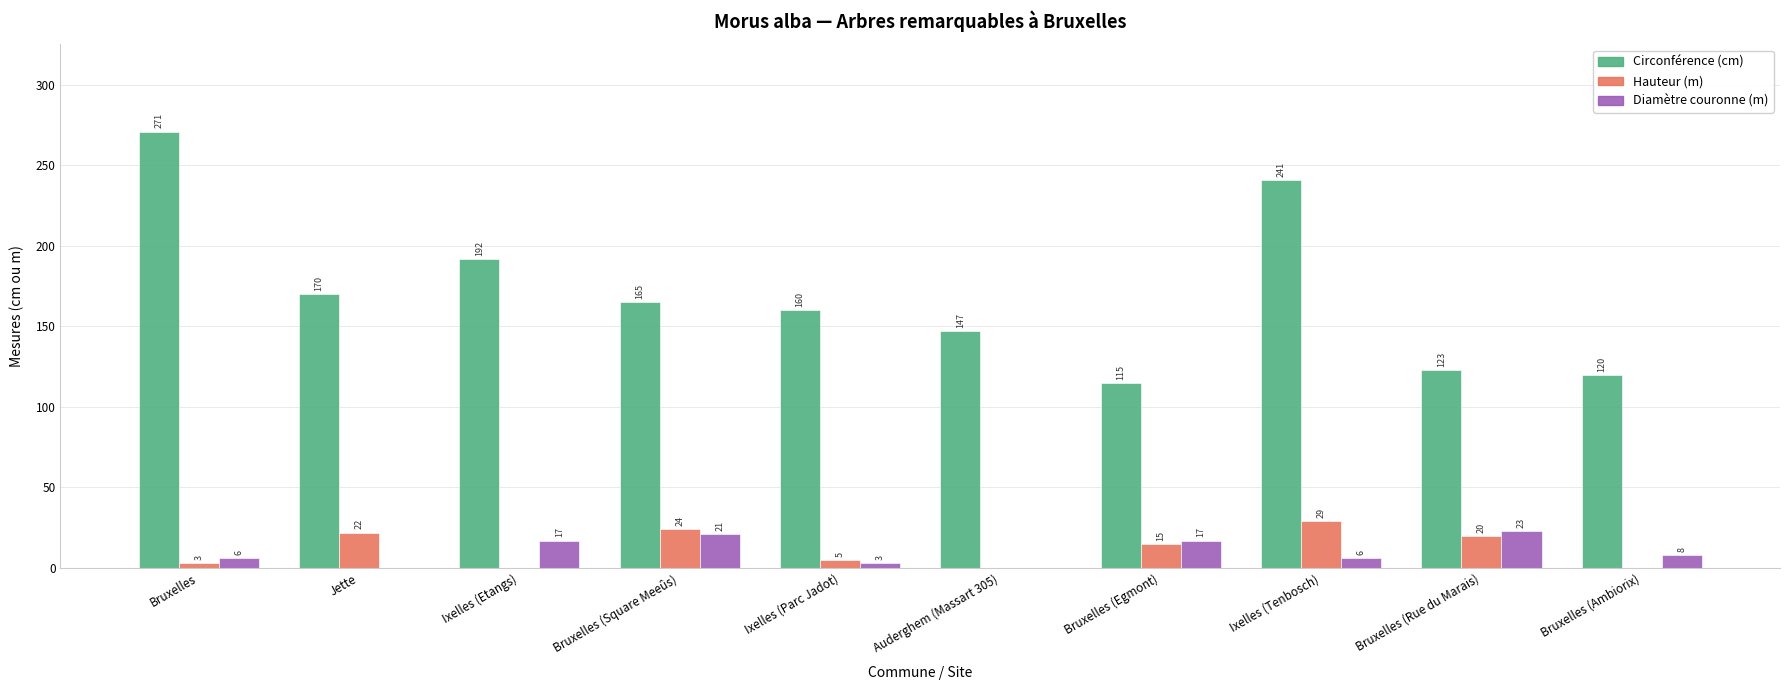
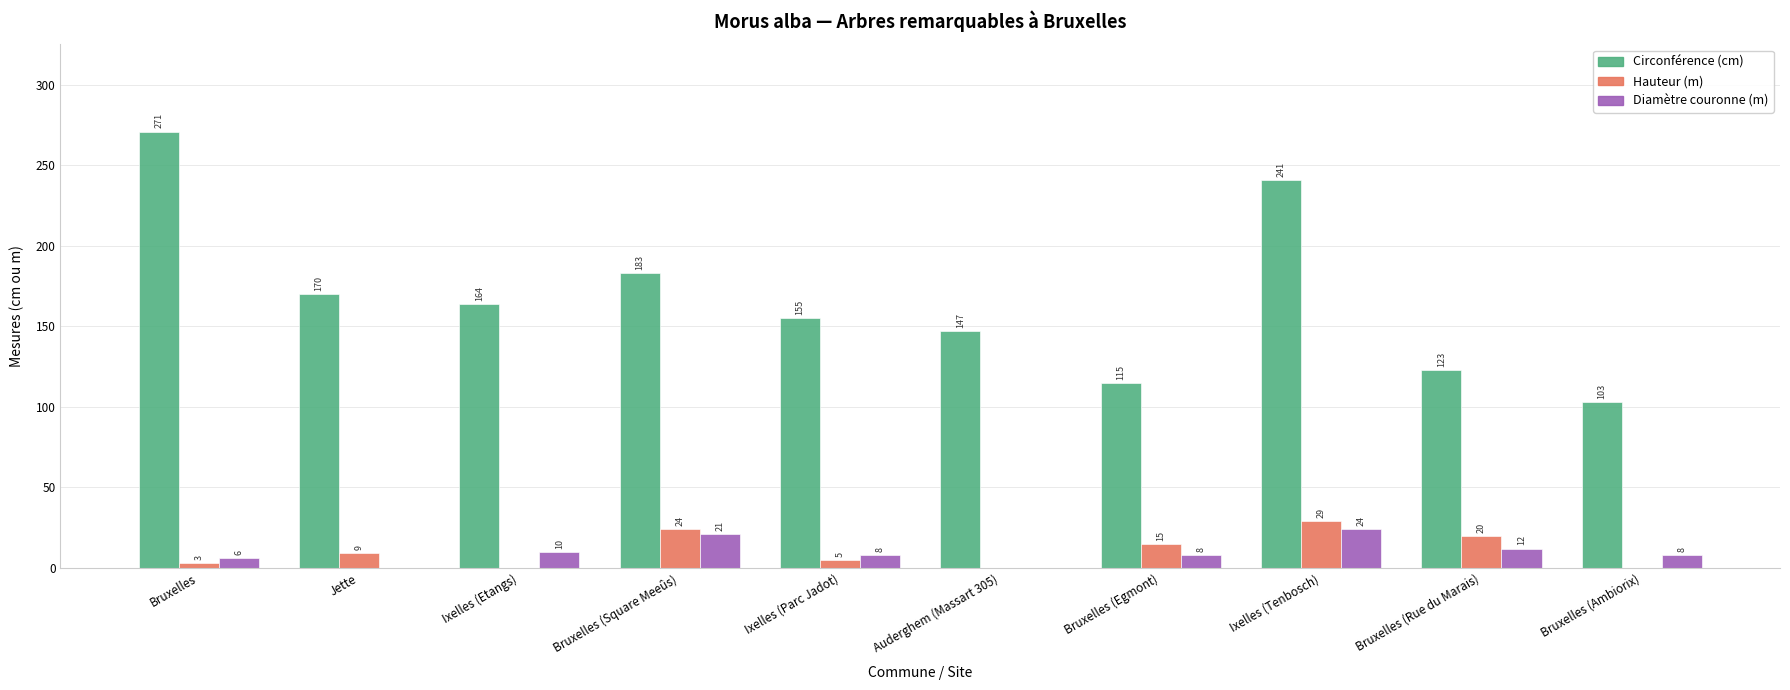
Hauteur (m), Jette: 22 -> 9
Circonférence (cm), Ixelles (Etangs): 192 -> 164
Diamètre couronne (m), Ixelles (Etangs): 17 -> 10
Circonférence (cm), Bruxelles (Square Meeûs): 165 -> 183
Circonférence (cm), Ixelles (Parc Jadot): 160 -> 155
Diamètre couronne (m), Ixelles (Parc Jadot): 3 -> 8
Diamètre couronne (m), Bruxelles (Egmont): 17 -> 8
Diamètre couronne (m), Ixelles (Tenbosch): 6 -> 24
Diamètre couronne (m), Bruxelles (Rue du Marais): 23 -> 12
Circonférence (cm), Bruxelles (Ambiorix): 120 -> 103
